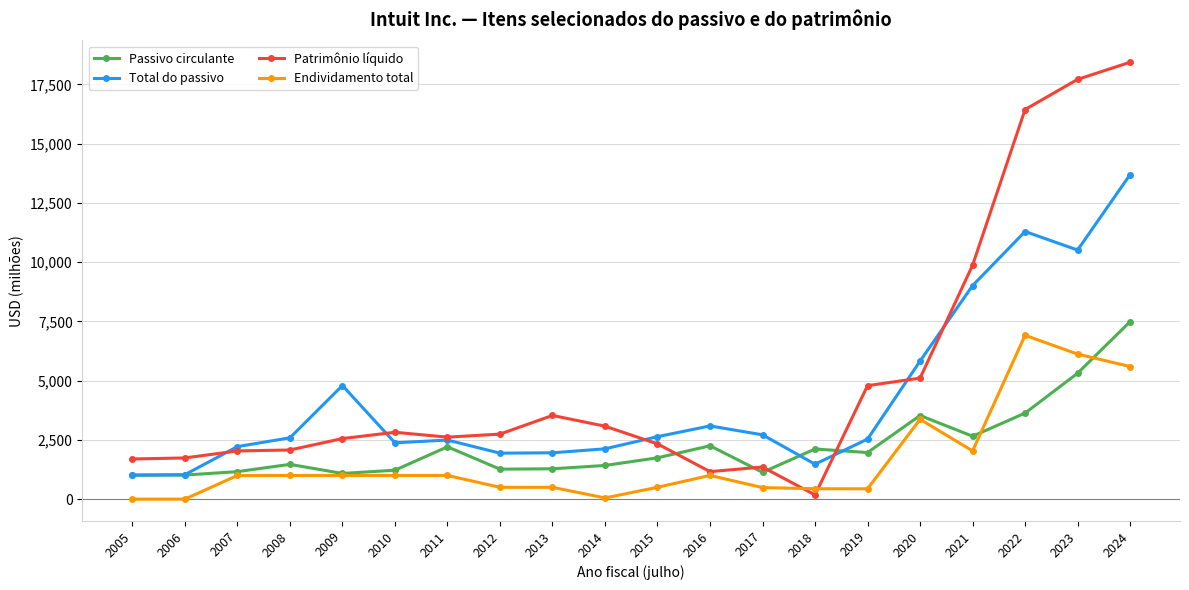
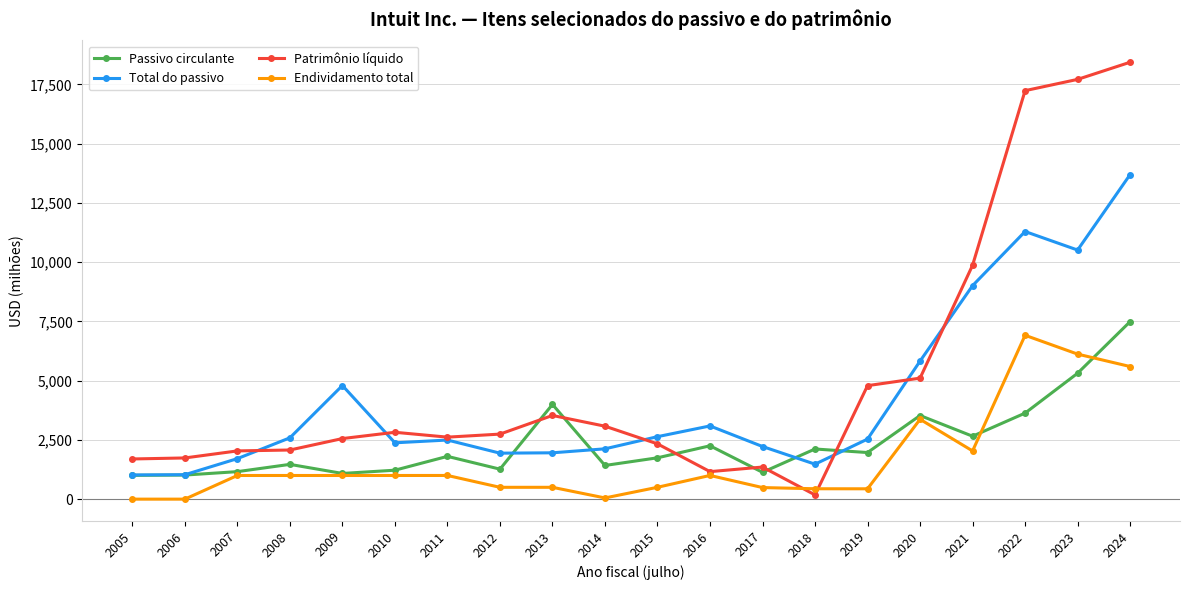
Total do passivo, 2007: 2,200 -> 1,700
Passivo circulante, 2011: 2,200 -> 1,800
Passivo circulante, 2013: 1,300 -> 4,000
Total do passivo, 2017: 2,700 -> 2,200
Patrimônio líquido, 2022: 16,400 -> 17,200
